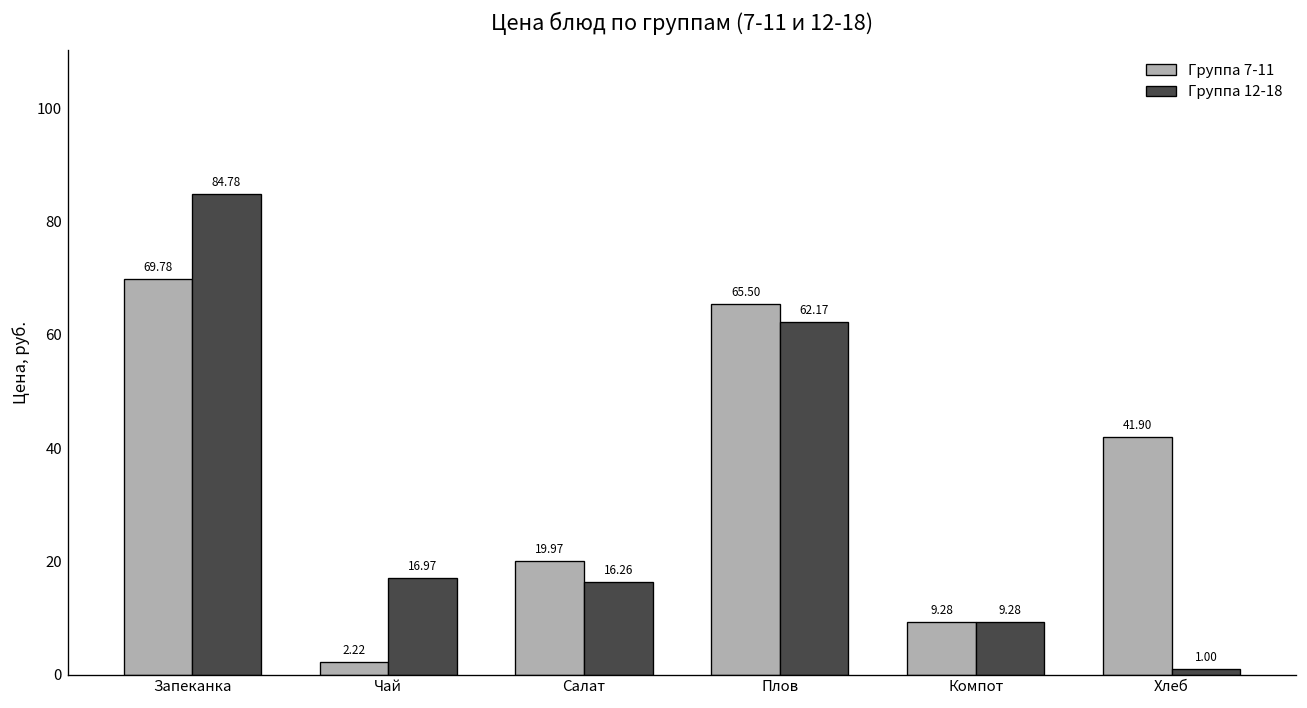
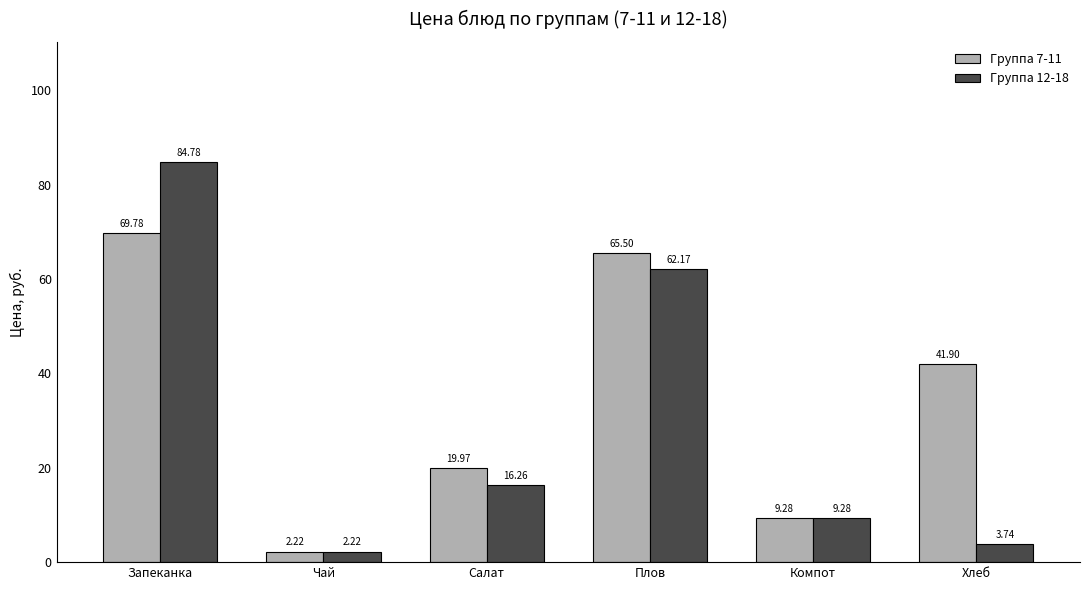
Группа 12-18, Чай: 16.97 -> 2.22
Группа 12-18, Хлеб: 1.00 -> 3.74
